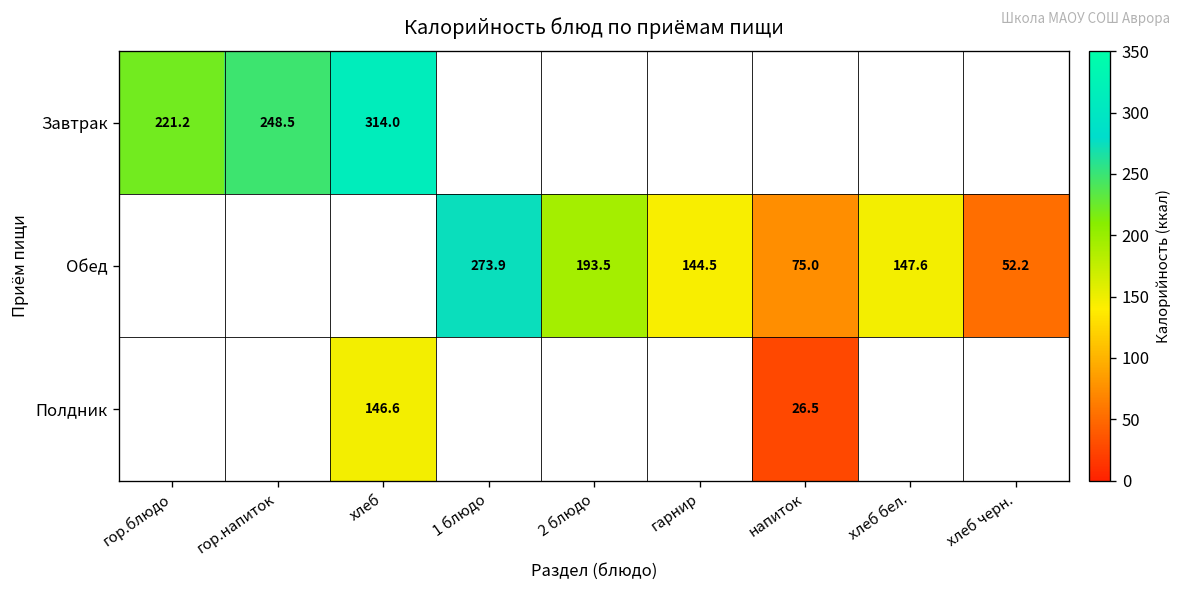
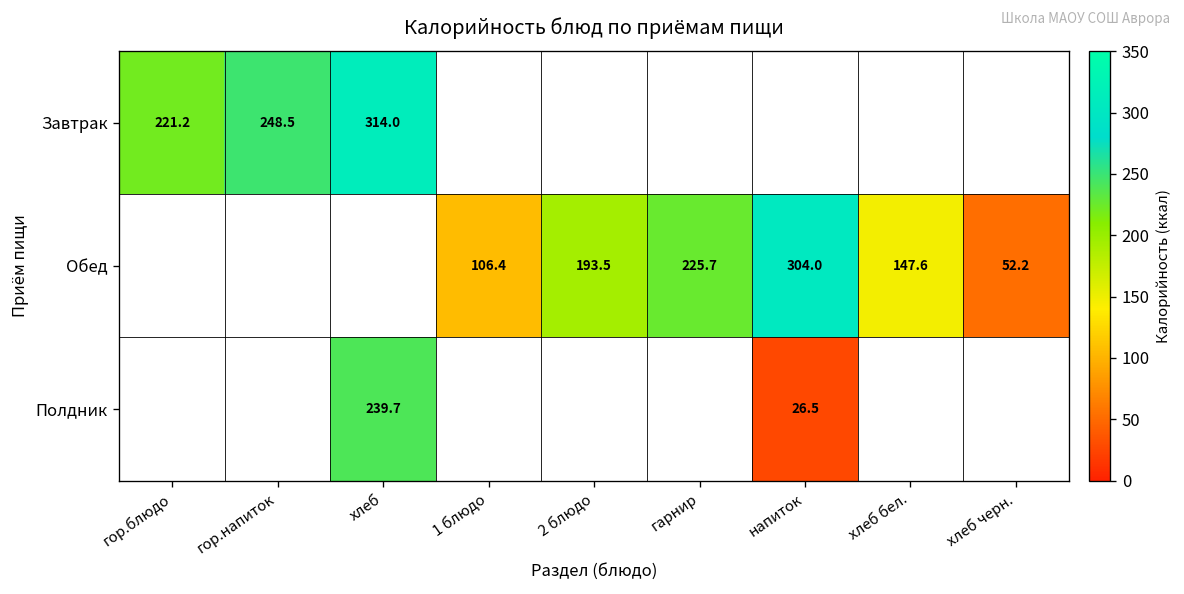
Обед, 1 блюдо: 273.9 -> 106.4
Обед, гарнир: 144.5 -> 225.7
Обед, напиток: 75.0 -> 304.0
Полдник, хлеб: 146.6 -> 239.7
